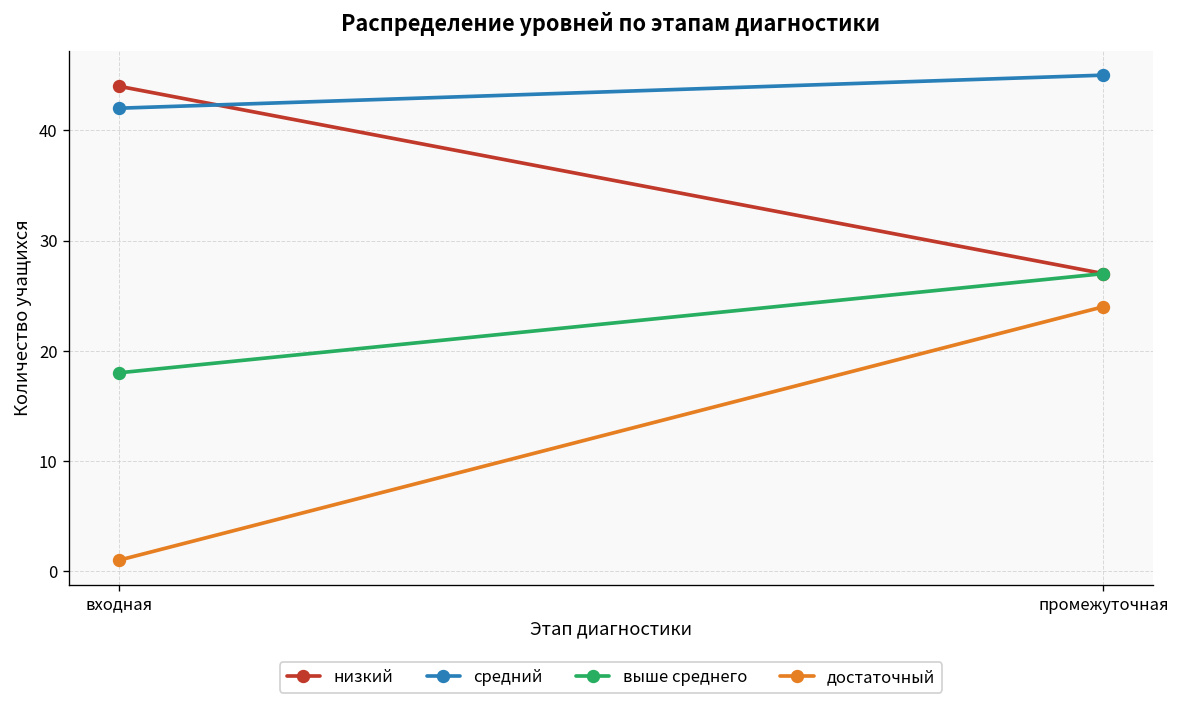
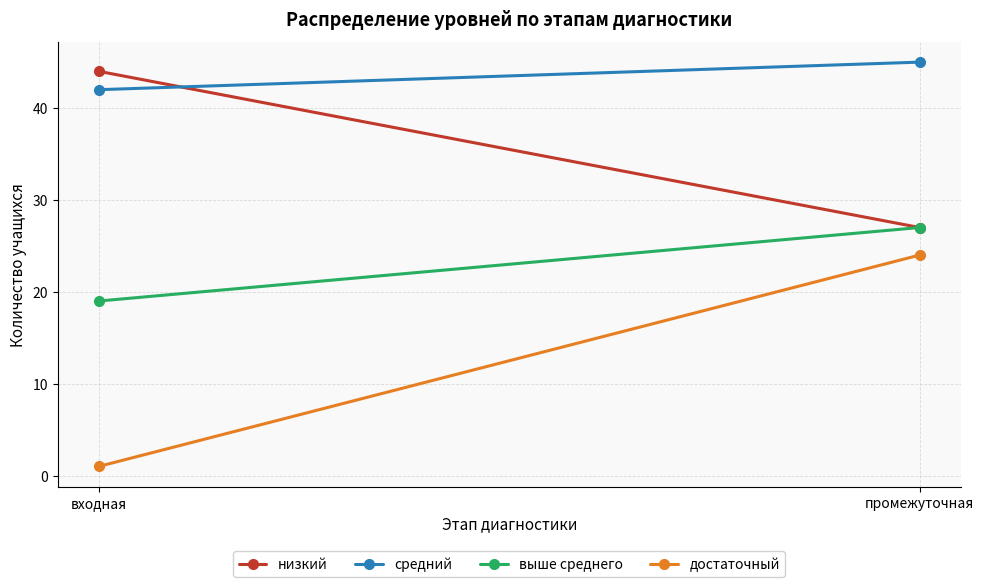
выше среднего, входная: 18 -> 19
